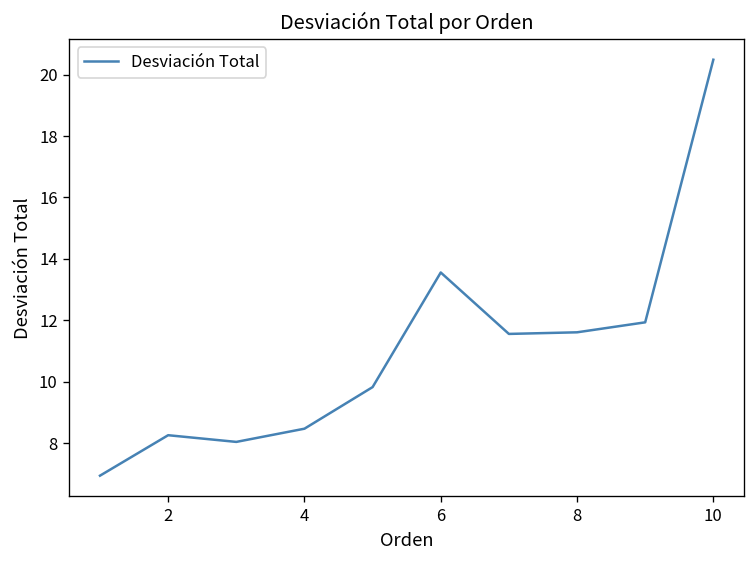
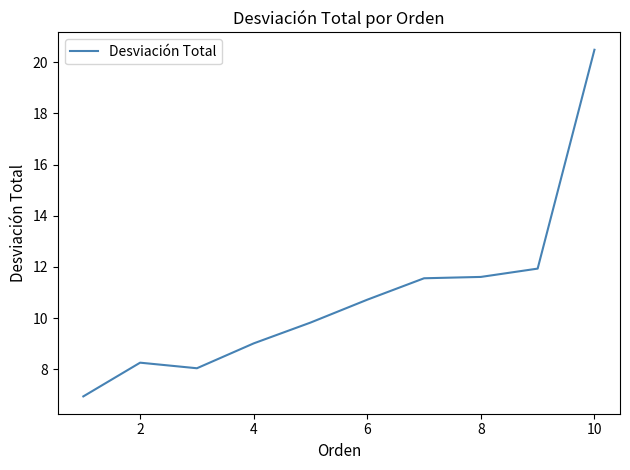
4: 8.5 -> 9.0
6: 13.6 -> 10.7
